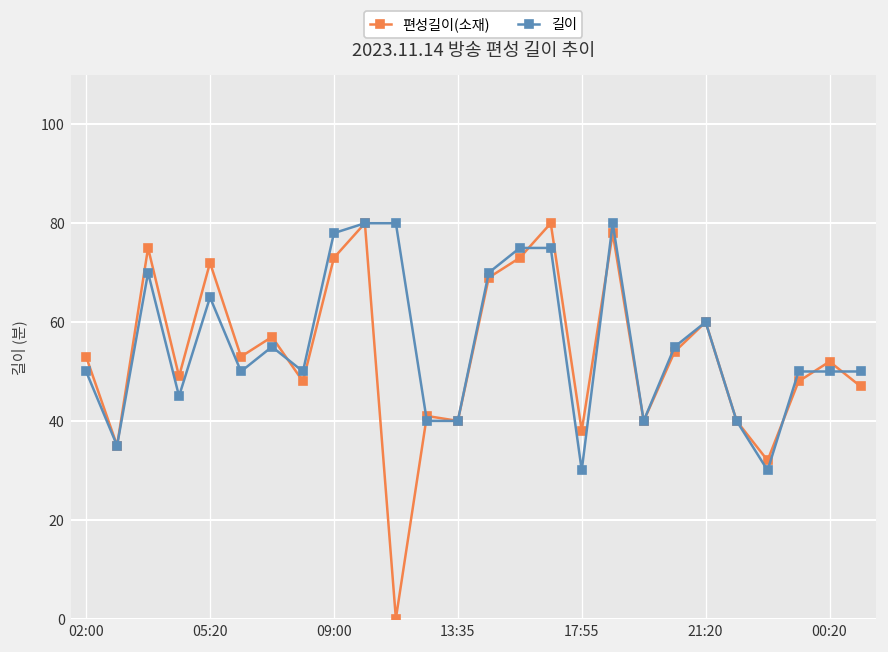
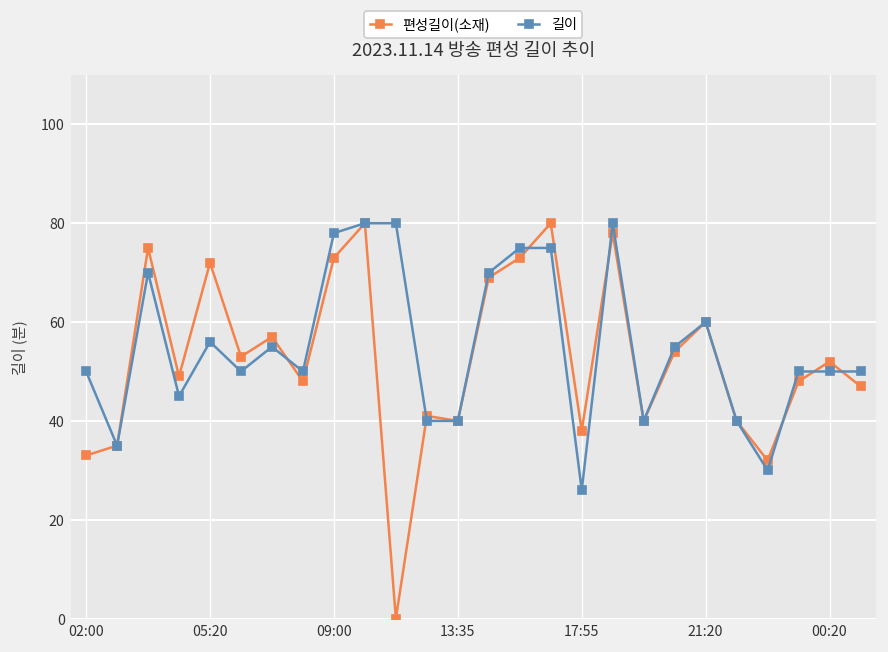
편성길이(소재), 02:00: 53 -> 33
길이, 05:20: 65 -> 56
길이, 17:55: 30 -> 26
